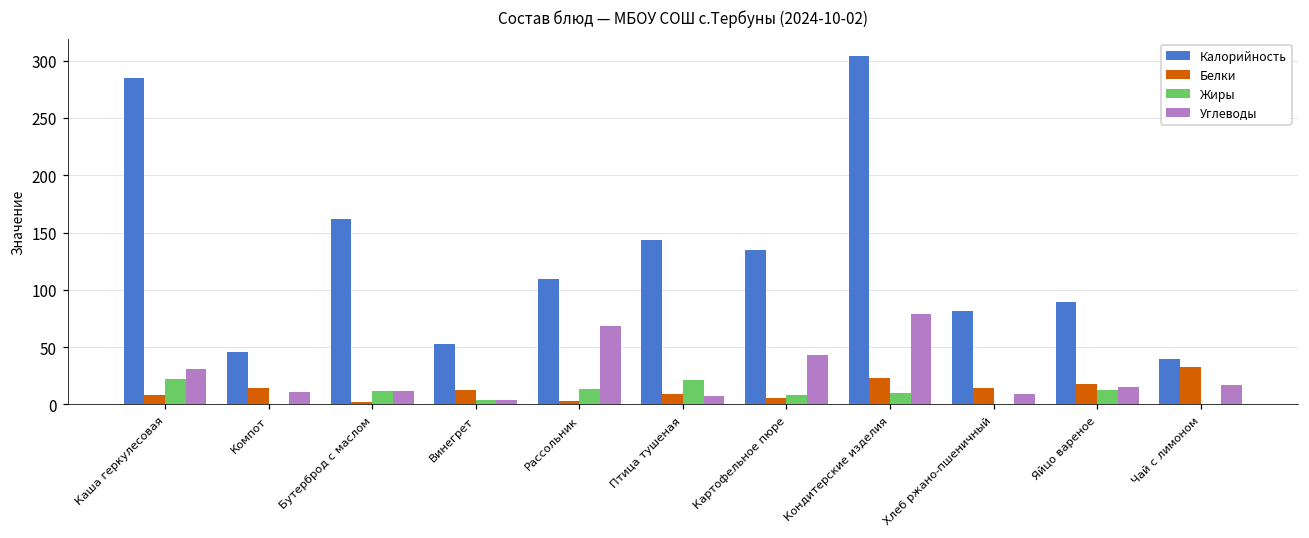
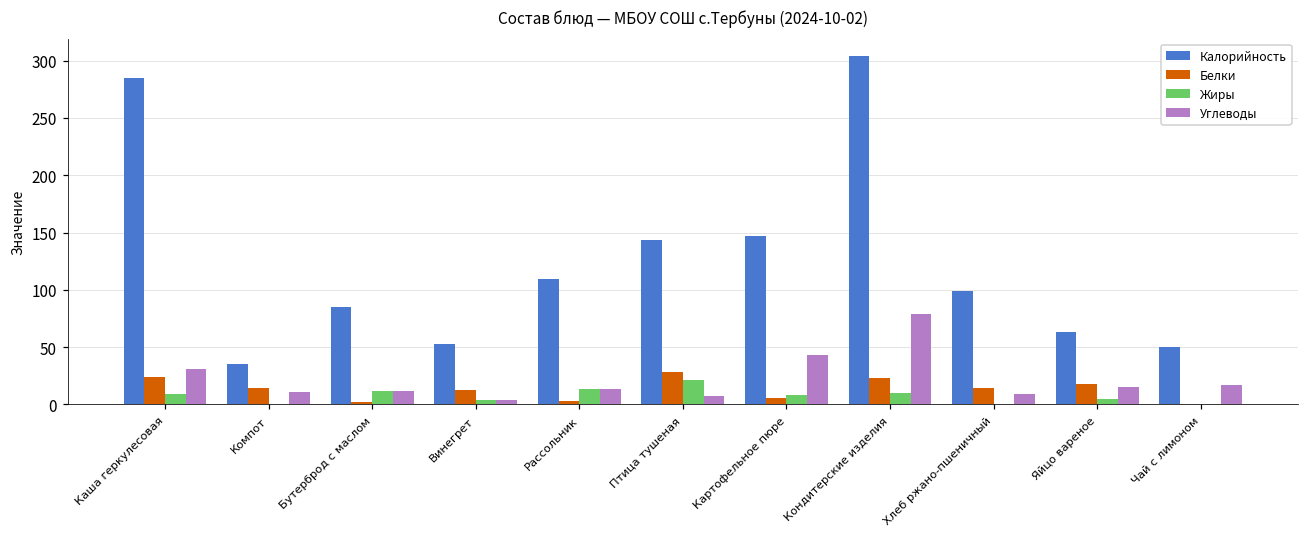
Белки, Каша геркулесовая: 8 -> 24
Жиры, Каша геркулесовая: 22 -> 9
Калорийность, Компот: 46 -> 35
Калорийность, Бутерброд с маслом: 162 -> 85
Углеводы, Рассольник: 69 -> 13
Белки, Птица тушеная: 10 -> 28
Калорийность, Картофельное пюре: 135 -> 147
Калорийность, Хлеб ржано-пшеничный: 82 -> 99
Калорийность, Яйцо вареное: 89 -> 63
Жиры, Яйцо вареное: 13 -> 5
Калорийность, Чай с лимоном: 40 -> 50
Белки, Чай с лимоном: 33 -> 0
